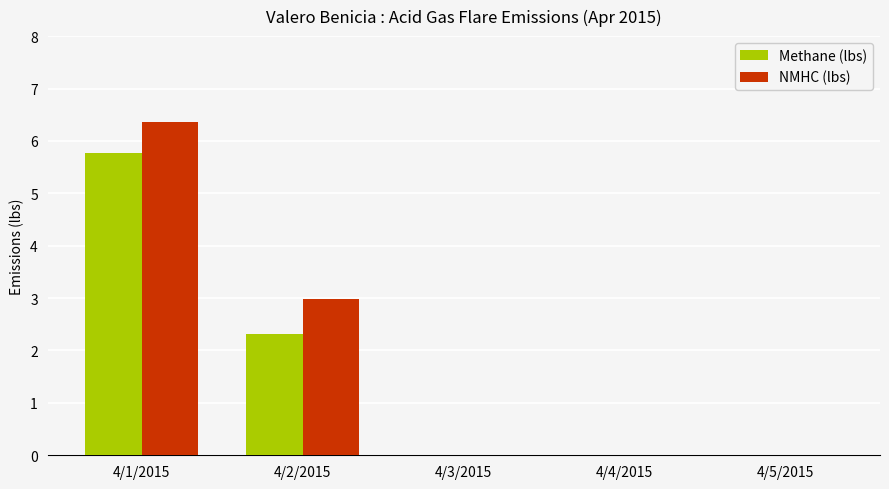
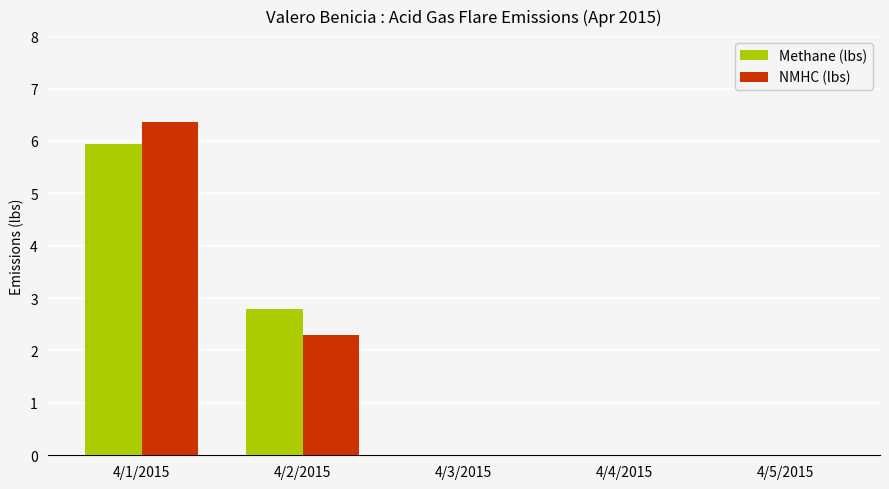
Methane (lbs), 4/1/2015: 5.8 -> 5.9
Methane (lbs), 4/2/2015: 2.3 -> 2.8
NMHC (lbs), 4/2/2015: 3.0 -> 2.3
